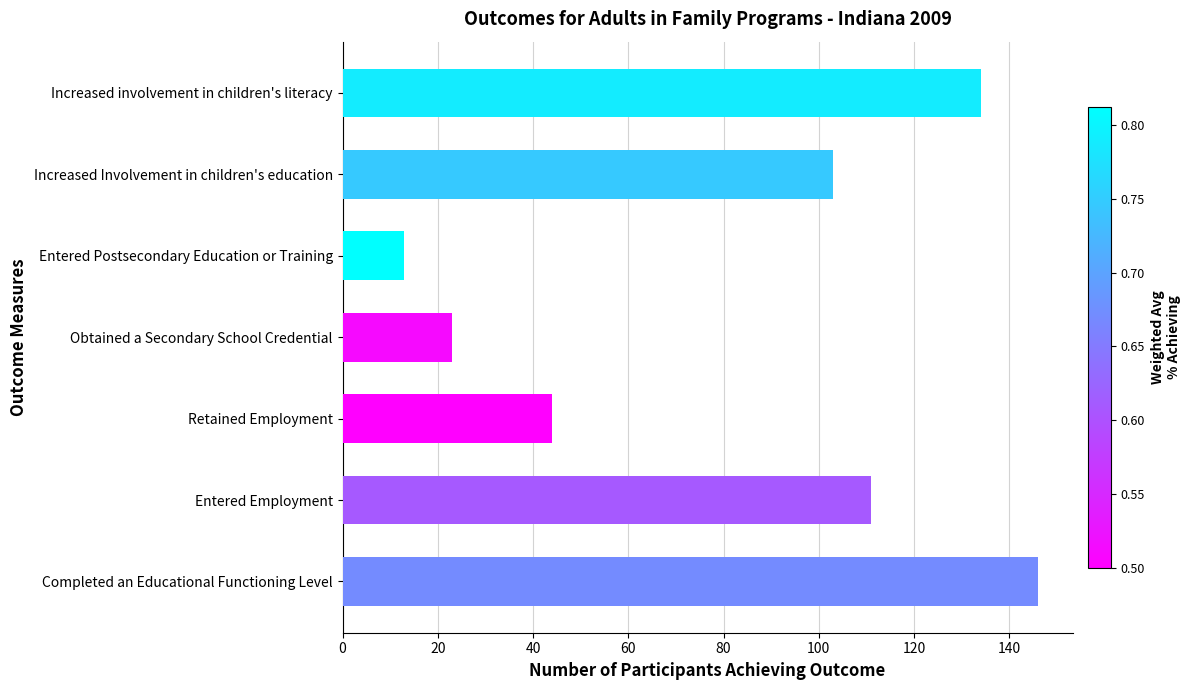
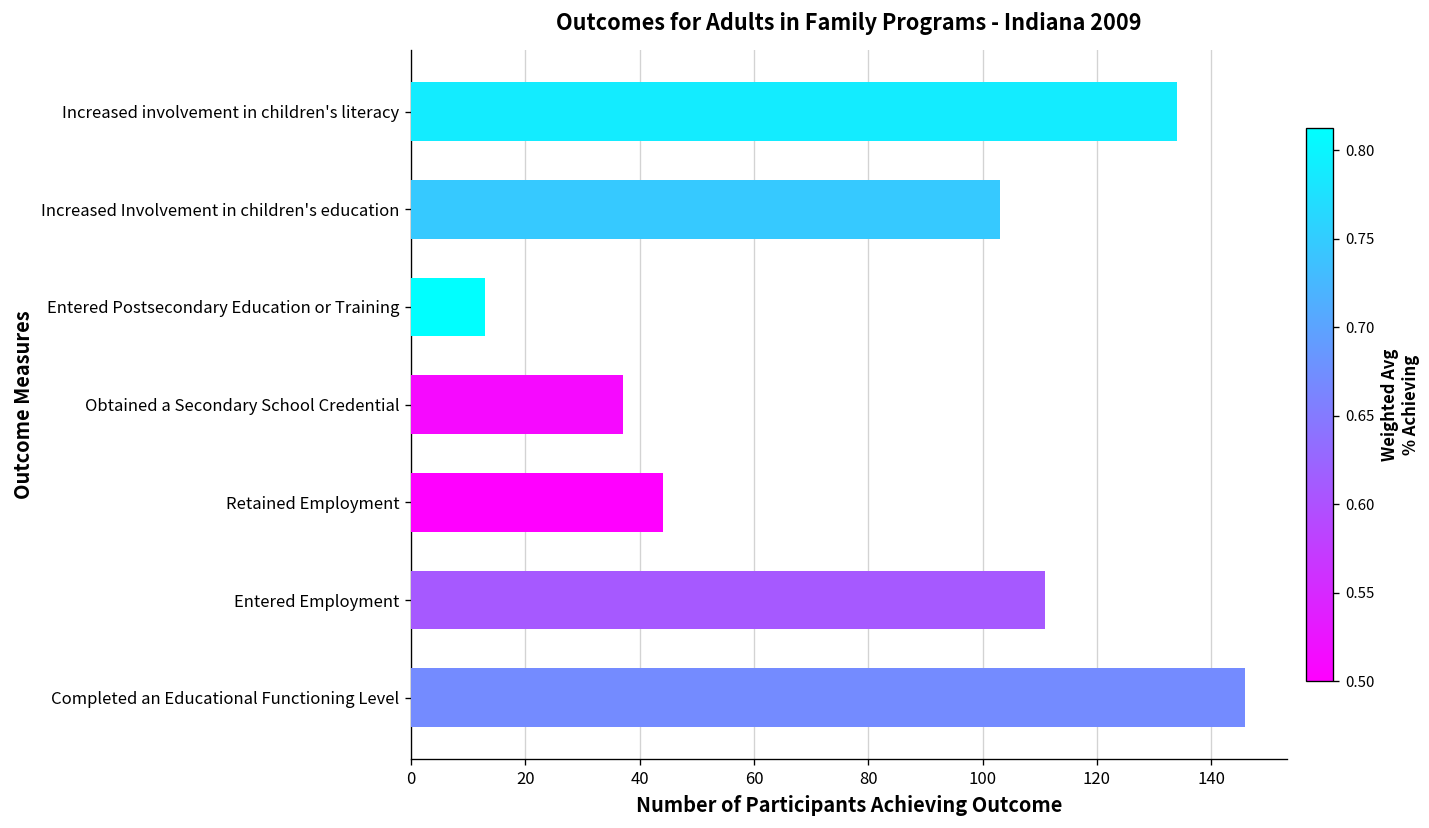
Obtained a Secondary School Credential: 23 -> 37
